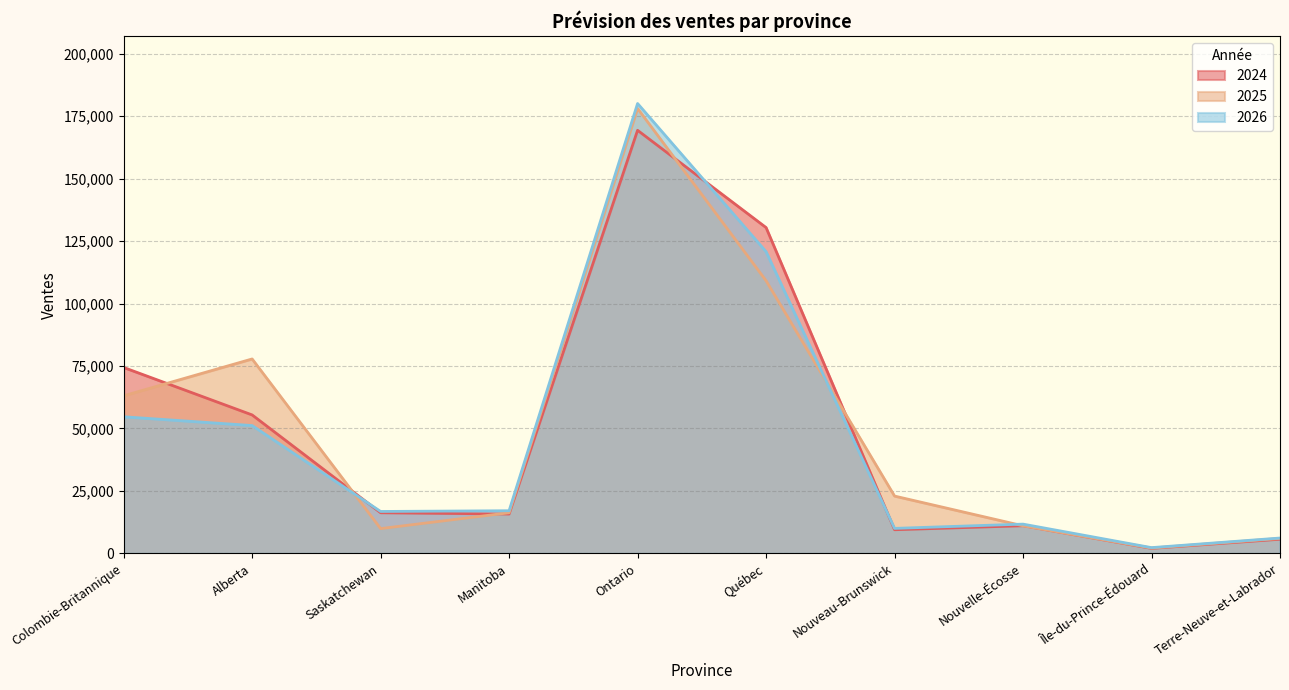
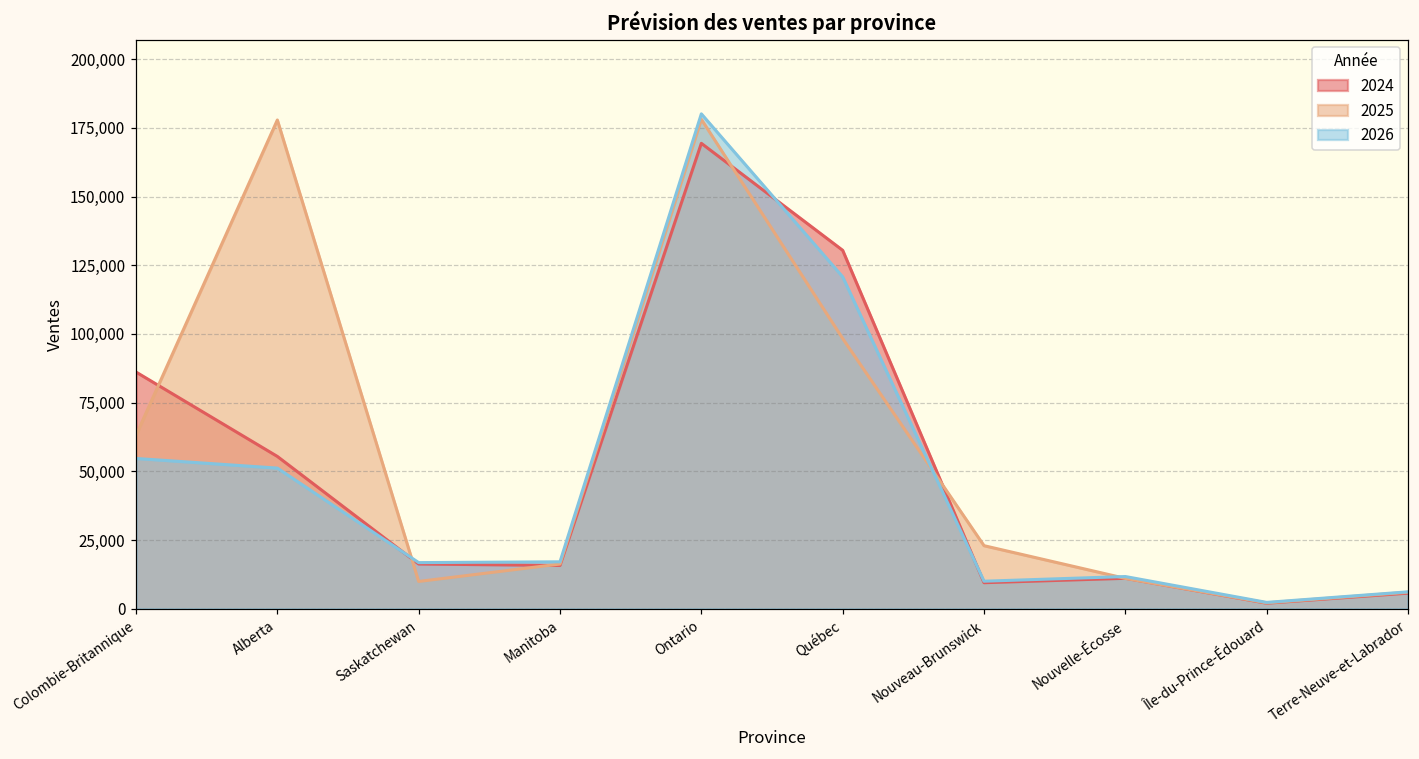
2024, Colombie-Britannique: 74,000 -> 86,000
2025, Alberta: 78,000 -> 178,000
2025, Québec: 109,000 -> 98,000
